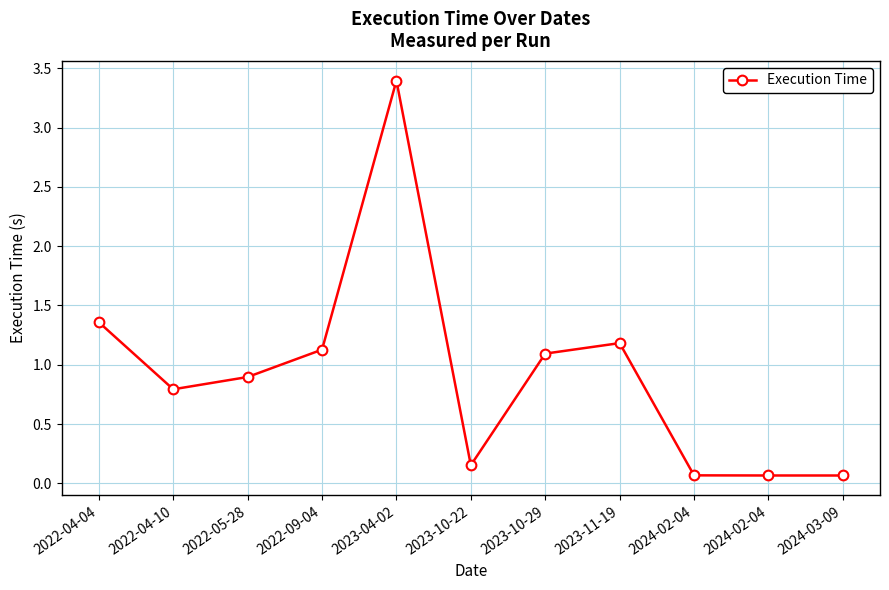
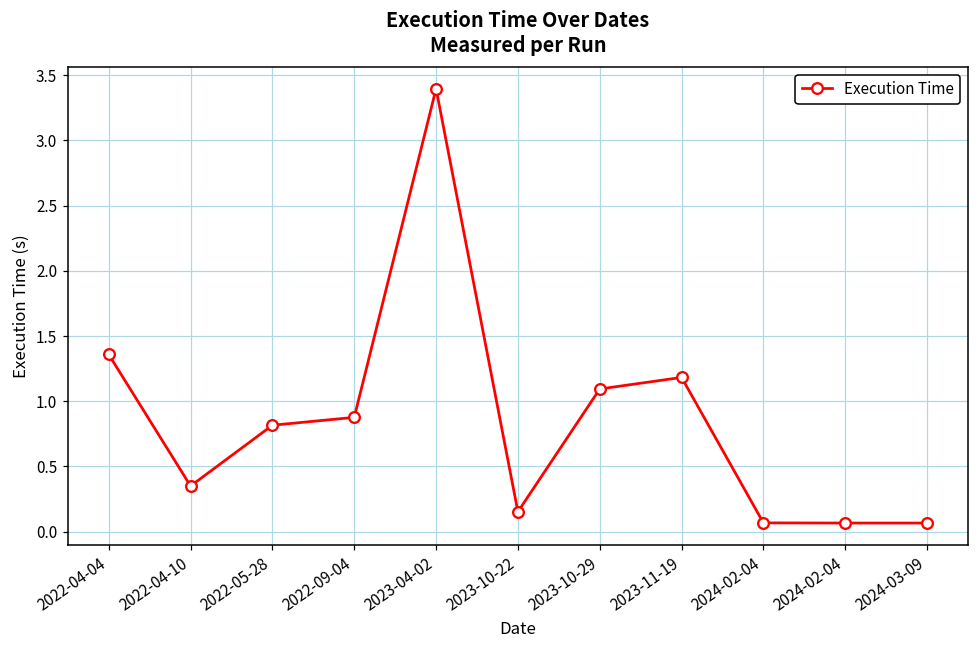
2022-04-10: 0.79 -> 0.35
2022-05-28: 0.90 -> 0.82
2022-09-04: 1.13 -> 0.88
